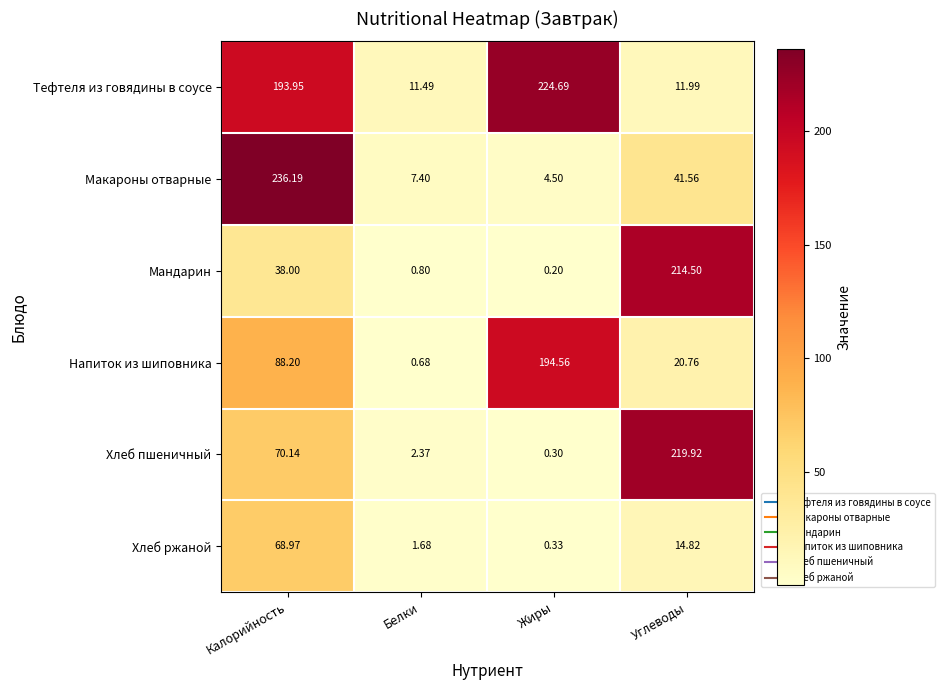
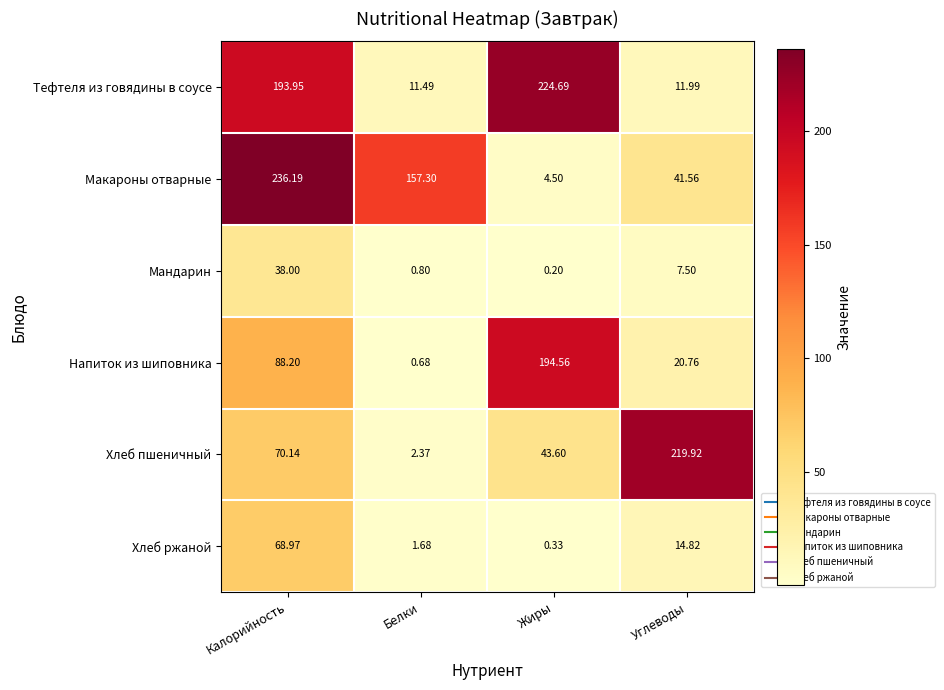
Макароны отварные, Белки: 7.40 -> 157.30
Мандарин, Углеводы: 214.50 -> 7.50
Хлеб пшеничный, Жиры: 0.30 -> 43.60
